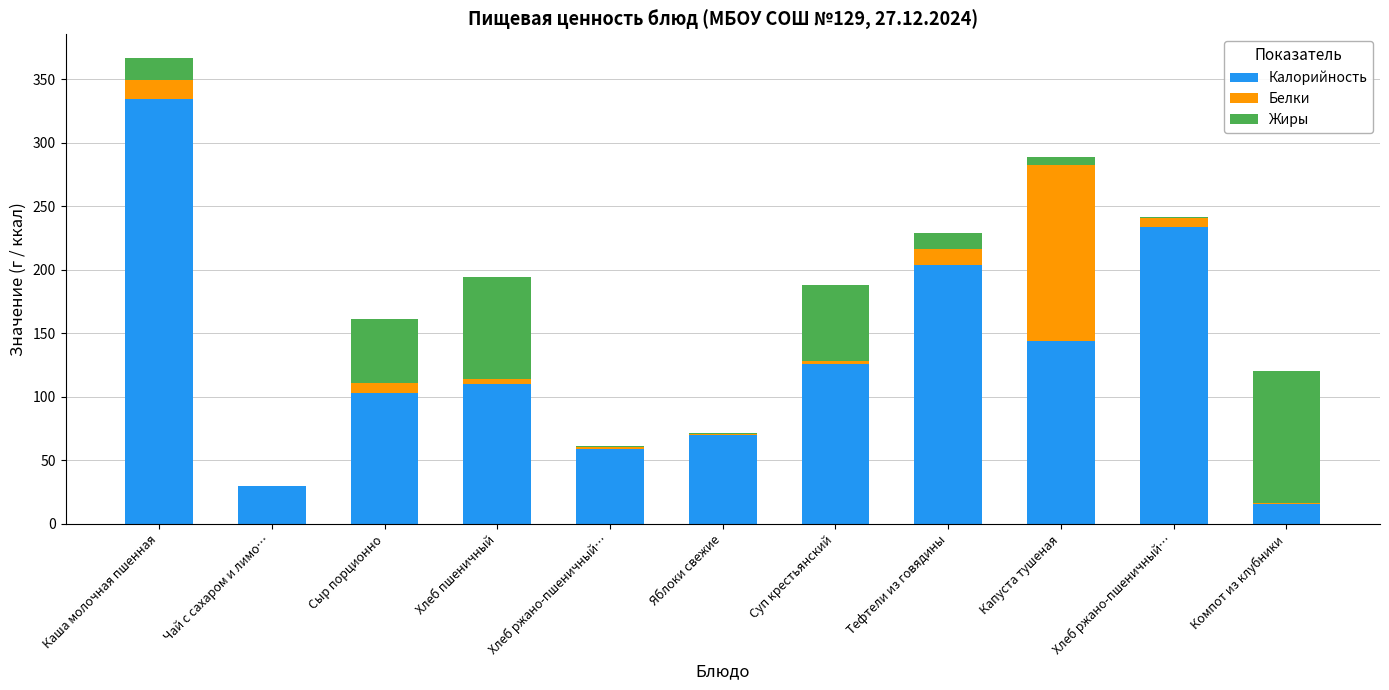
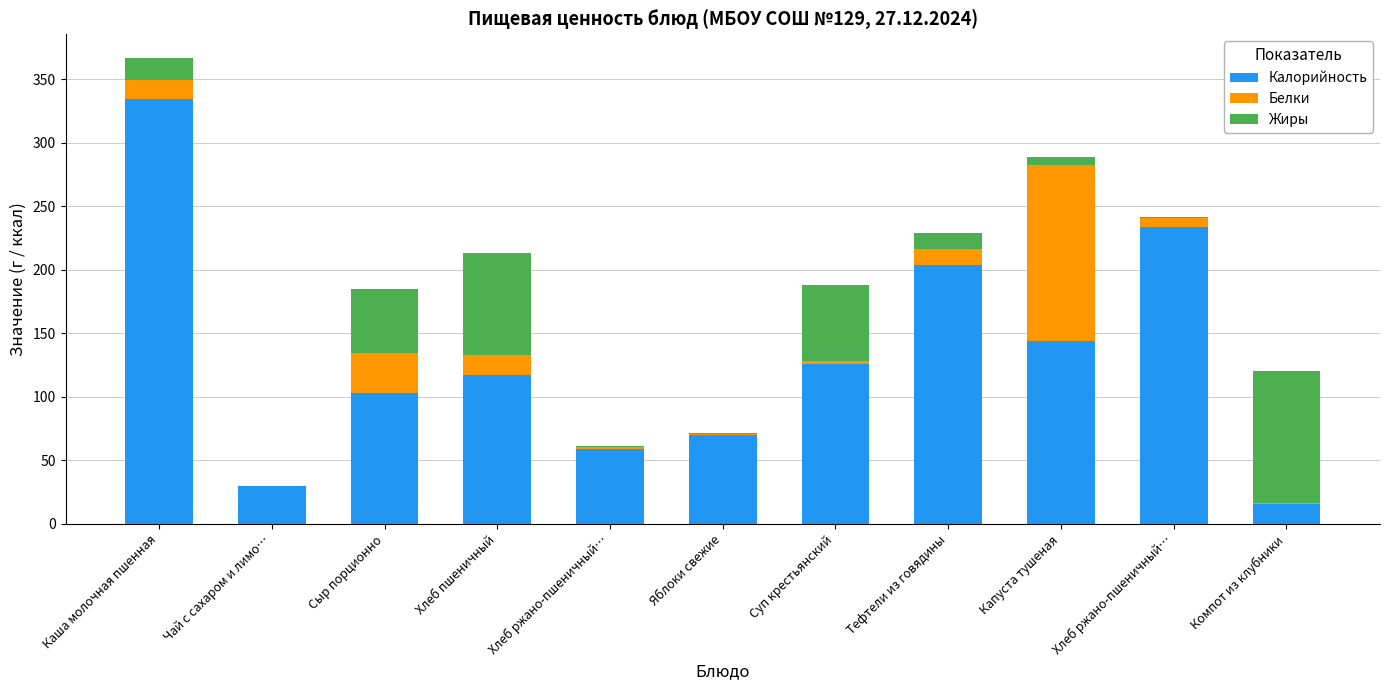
Белки, Сыр порционно: 8 -> 31
Калорийность, Хлеб пшеничный: 110 -> 117
Белки, Хлеб пшеничный: 4 -> 16
